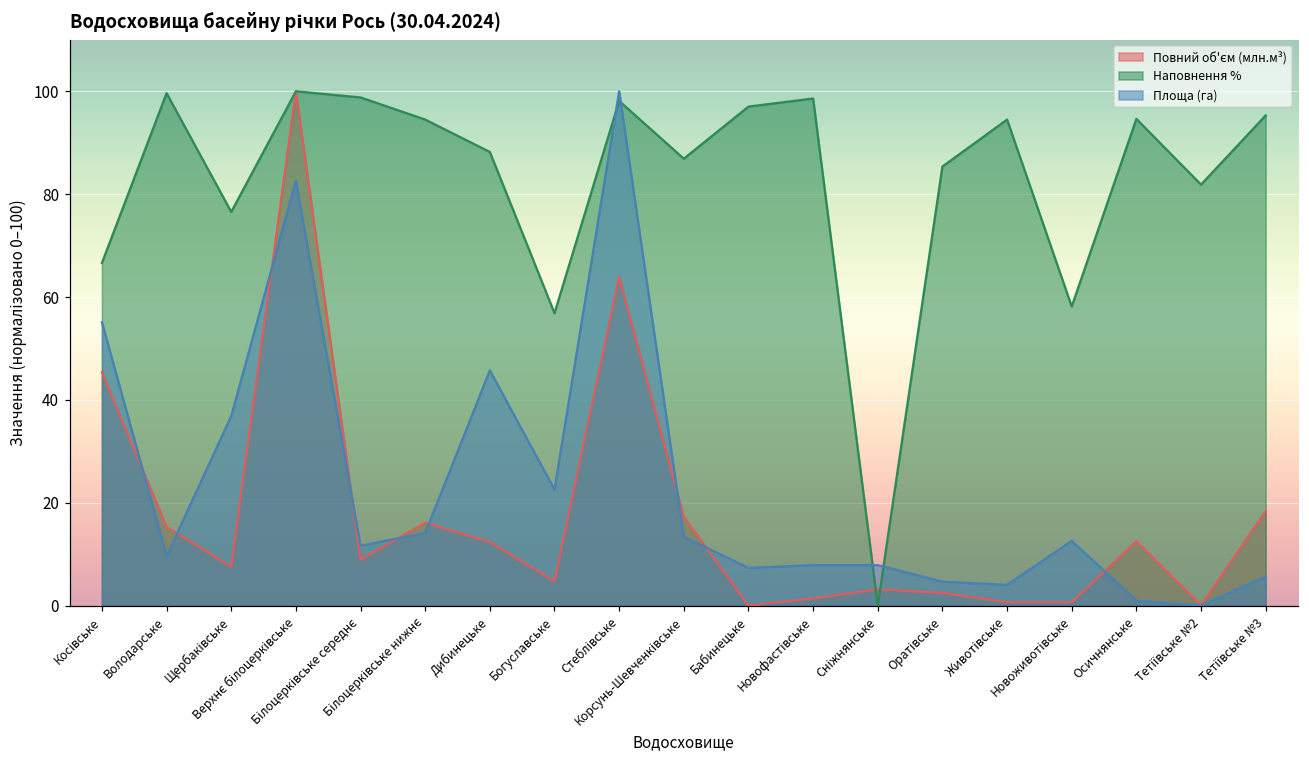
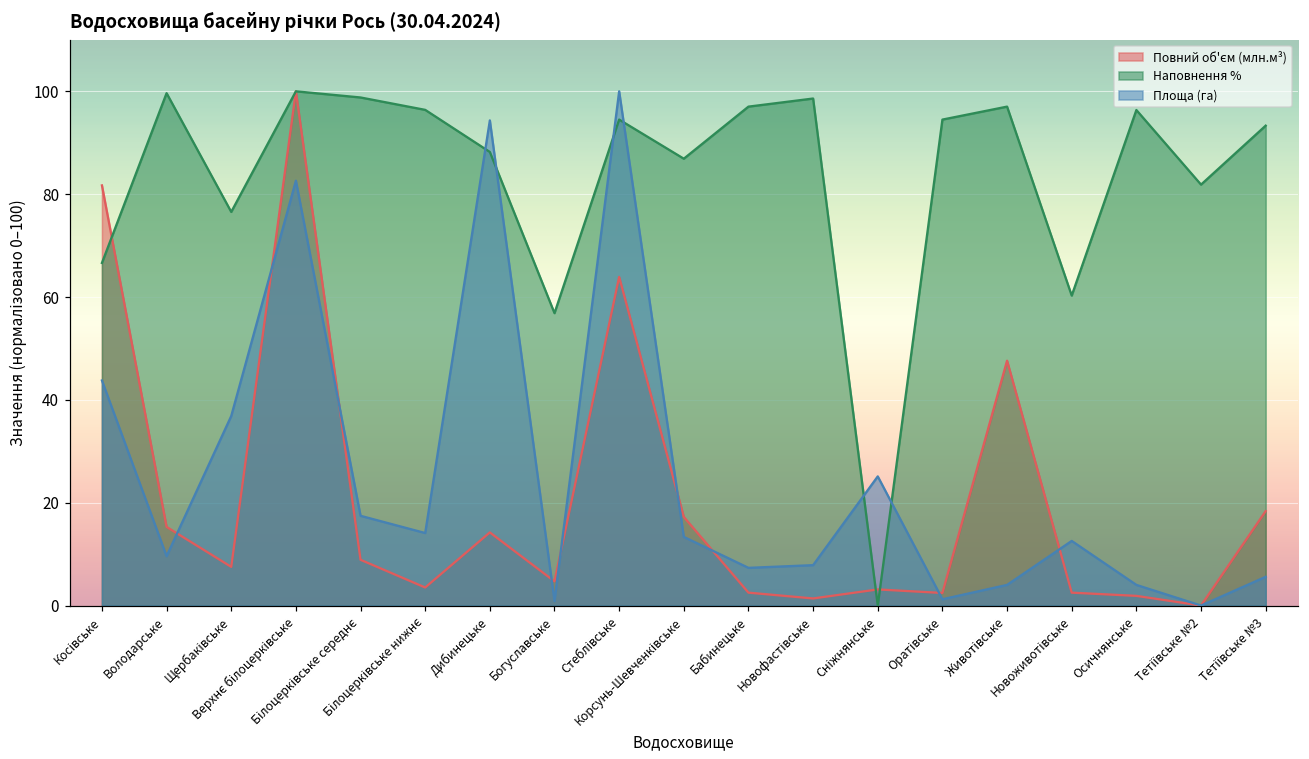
Повний об'єм (млн.м³), Косівське: 45 -> 82
Площа (га), Косівське: 55 -> 44
Площа (га), Білоцерківське середнє: 12 -> 17
Повний об'єм (млн.м³), Білоцерківське нижнє: 16 -> 4
Наповнення %, Білоцерківське нижнє: 95 -> 96
Повний об'єм (млн.м³), Дибинецьке: 12 -> 14
Площа (га), Дибинецьке: 46 -> 94
Площа (га), Богуславське: 23 -> 1
Наповнення %, Стеблівське: 98 -> 95
Повний об'єм (млн.м³), Бабинецьке: 0 -> 3
Площа (га), Сніжнянське: 8 -> 25
Наповнення %, Оратівське: 85 -> 95
Площа (га), Оратівське: 5 -> 1
Повний об'єм (млн.м³), Животівське: 1 -> 48
Наповнення %, Животівське: 95 -> 97
Повний об'єм (млн.м³), Новоживотівське: 1 -> 3
Наповнення %, Новоживотівське: 58 -> 60
Повний об'єм (млн.м³), Осичнянське: 13 -> 2
Наповнення %, Осичнянське: 95 -> 96
Площа (га), Осичнянське: 1 -> 4
Наповнення %, Тетіївське №3: 95 -> 93
